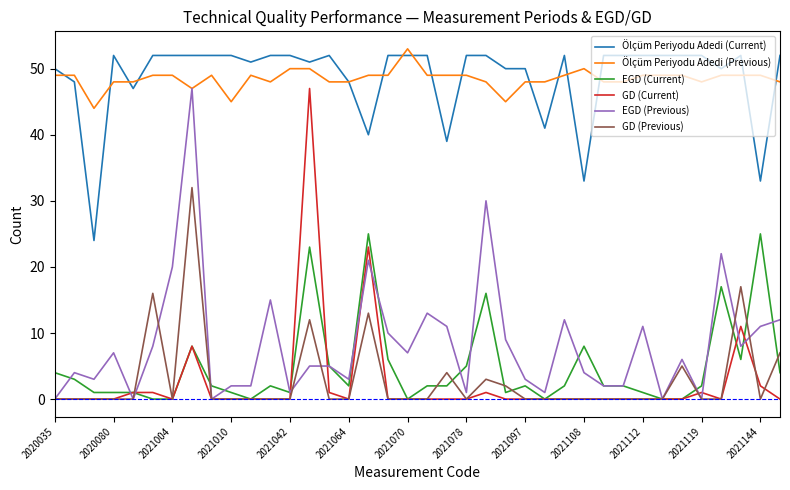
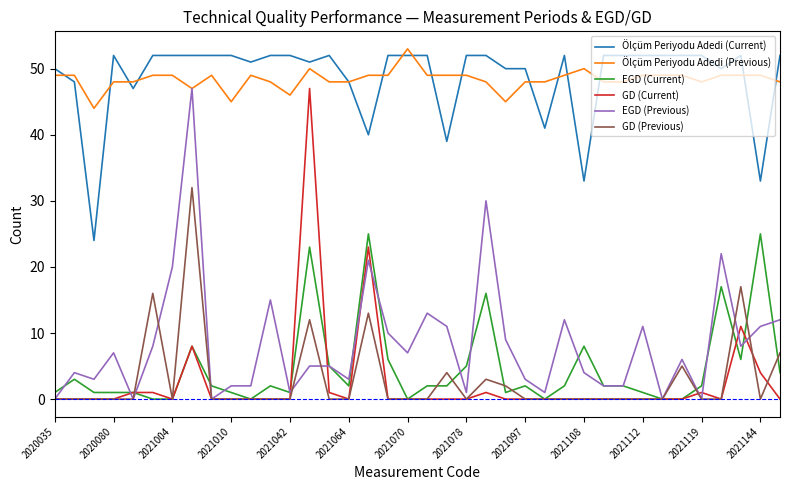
EGD (Current), 2020035: 4 -> 1
Ölçüm Periyodu Adedi (Previous), 2021042: 50 -> 46
GD (Current), 2021144: 2 -> 4
